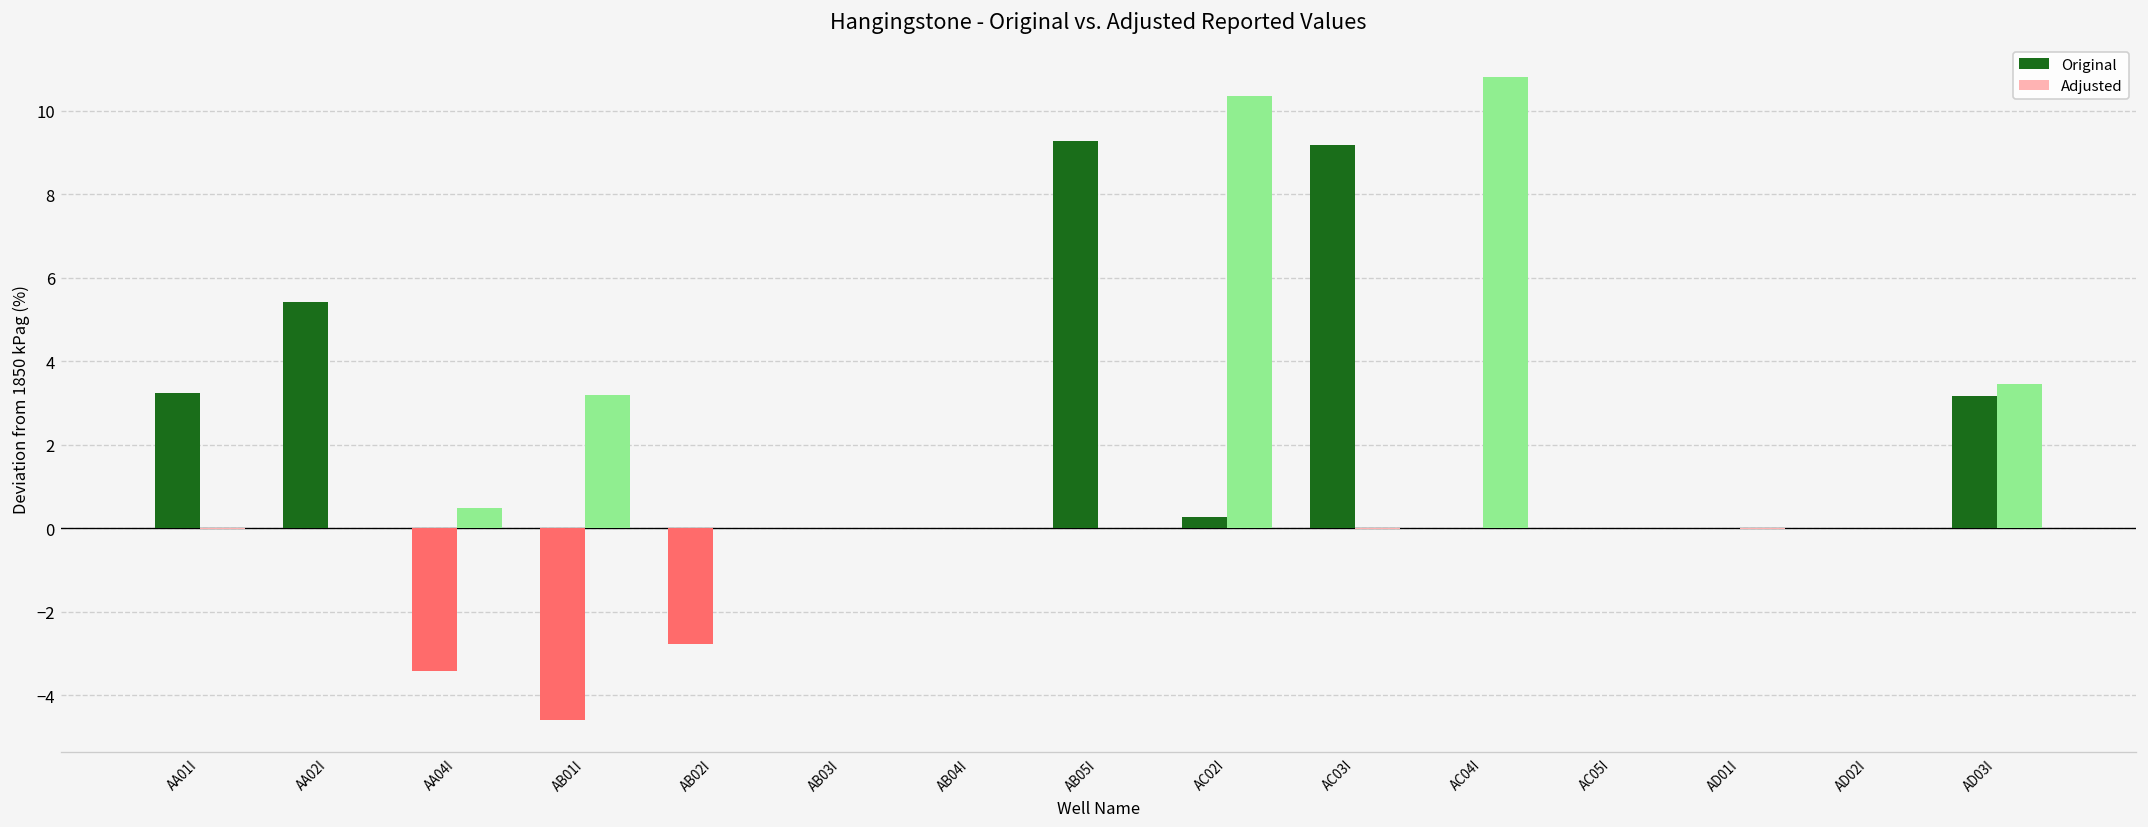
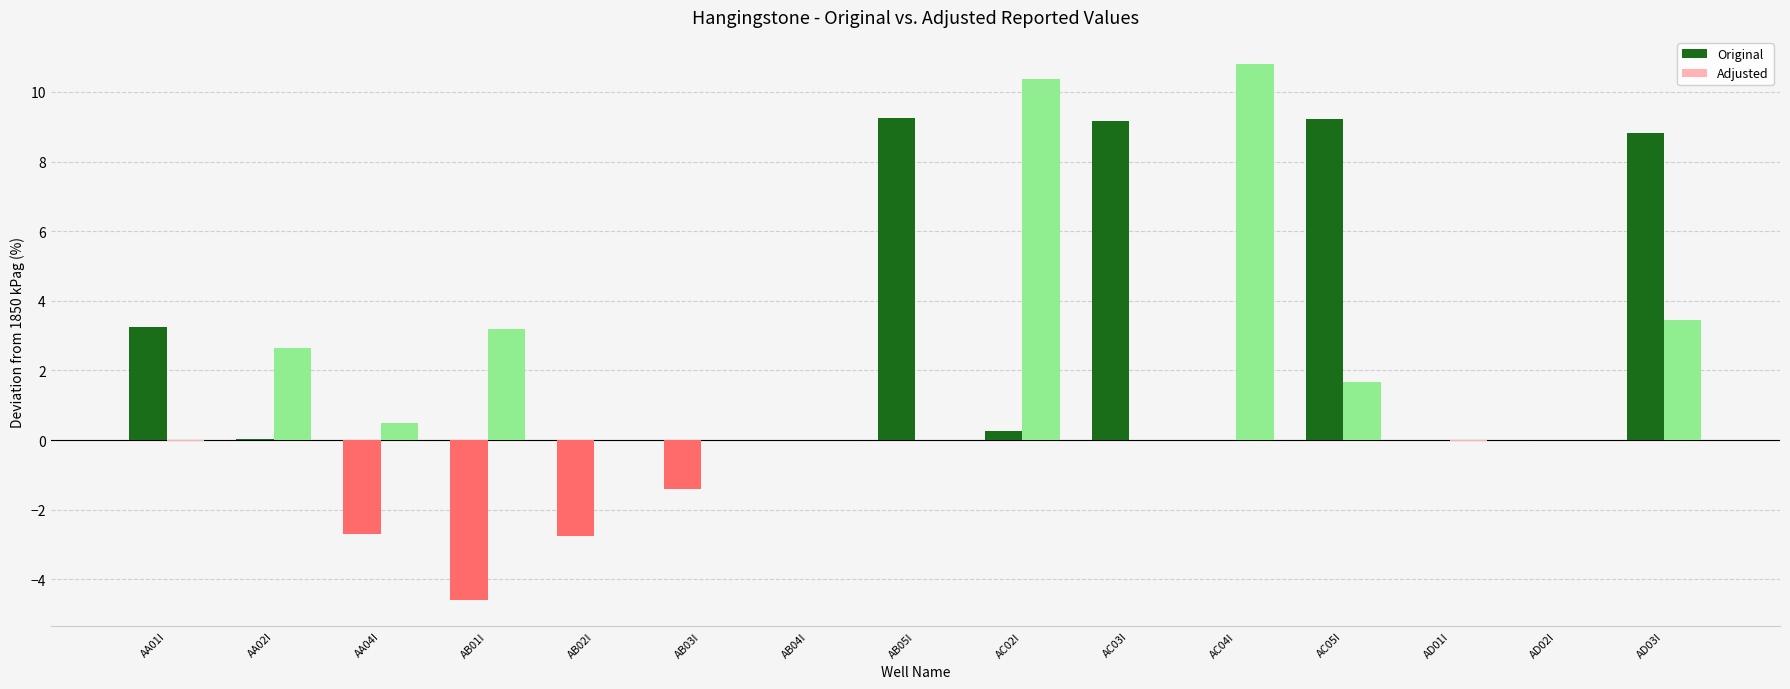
Original, AA02I: 5.4 -> 0.0
Adjusted, AA02I: 0.0 -> 2.7
Original, AA04I: -3.4 -> -2.7
Original, AB03I: 0.0 -> -1.4
Original, AC05I: 0.0 -> 9.2
Adjusted, AC05I: 0.0 -> 1.7
Original, AD03I: 3.2 -> 8.8
